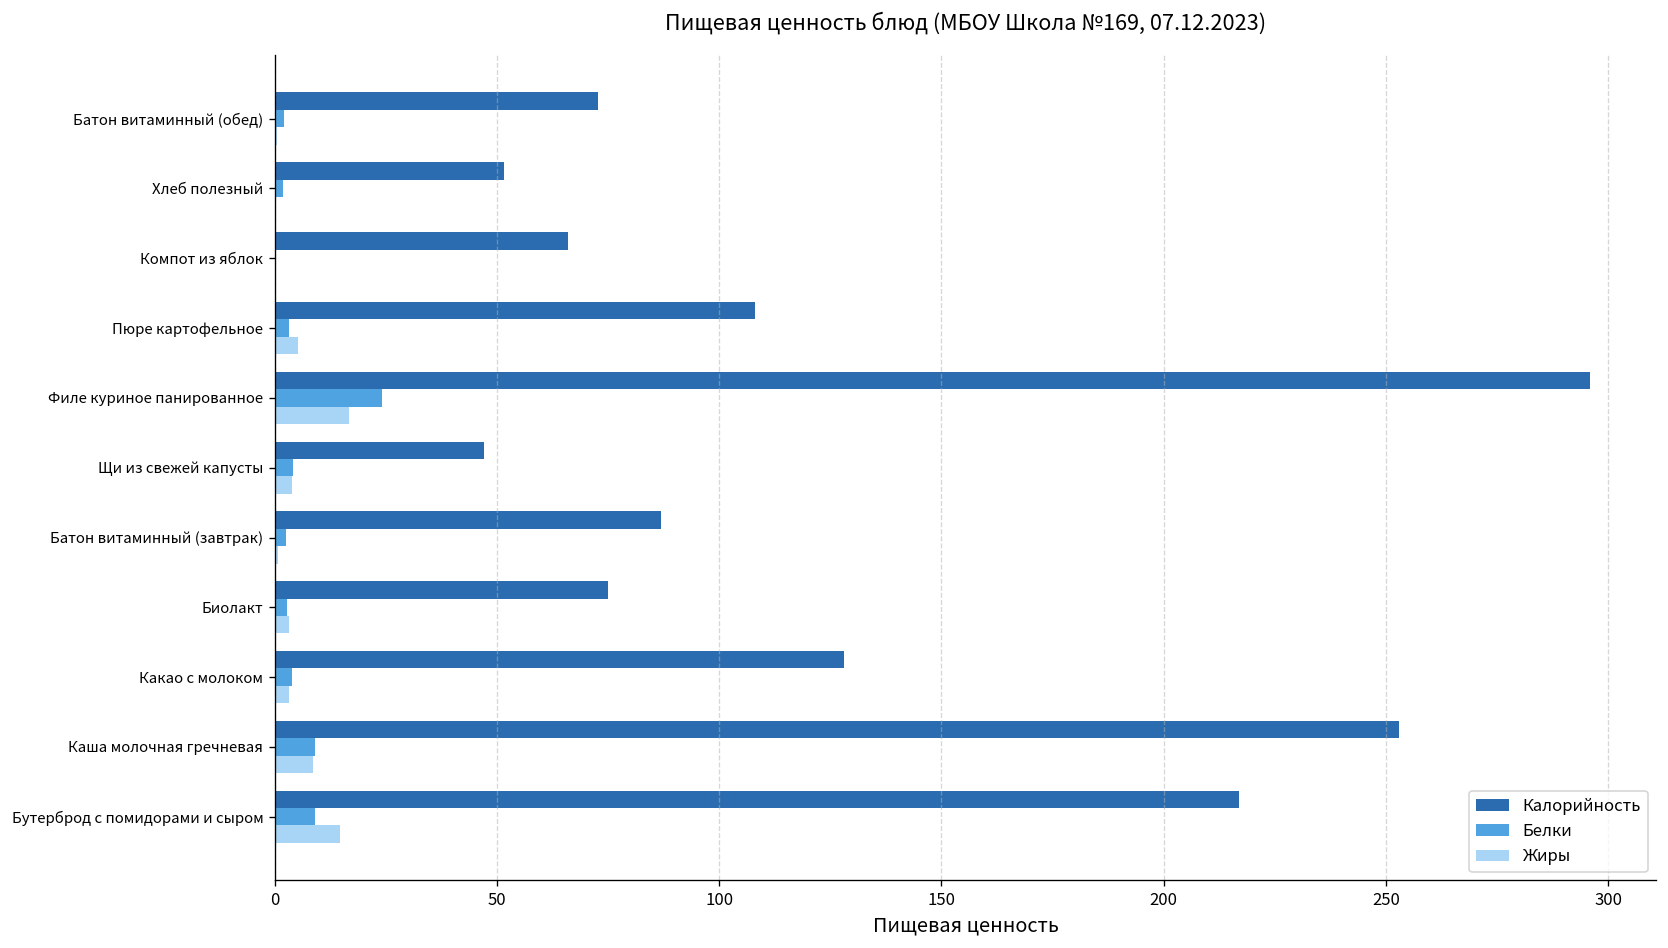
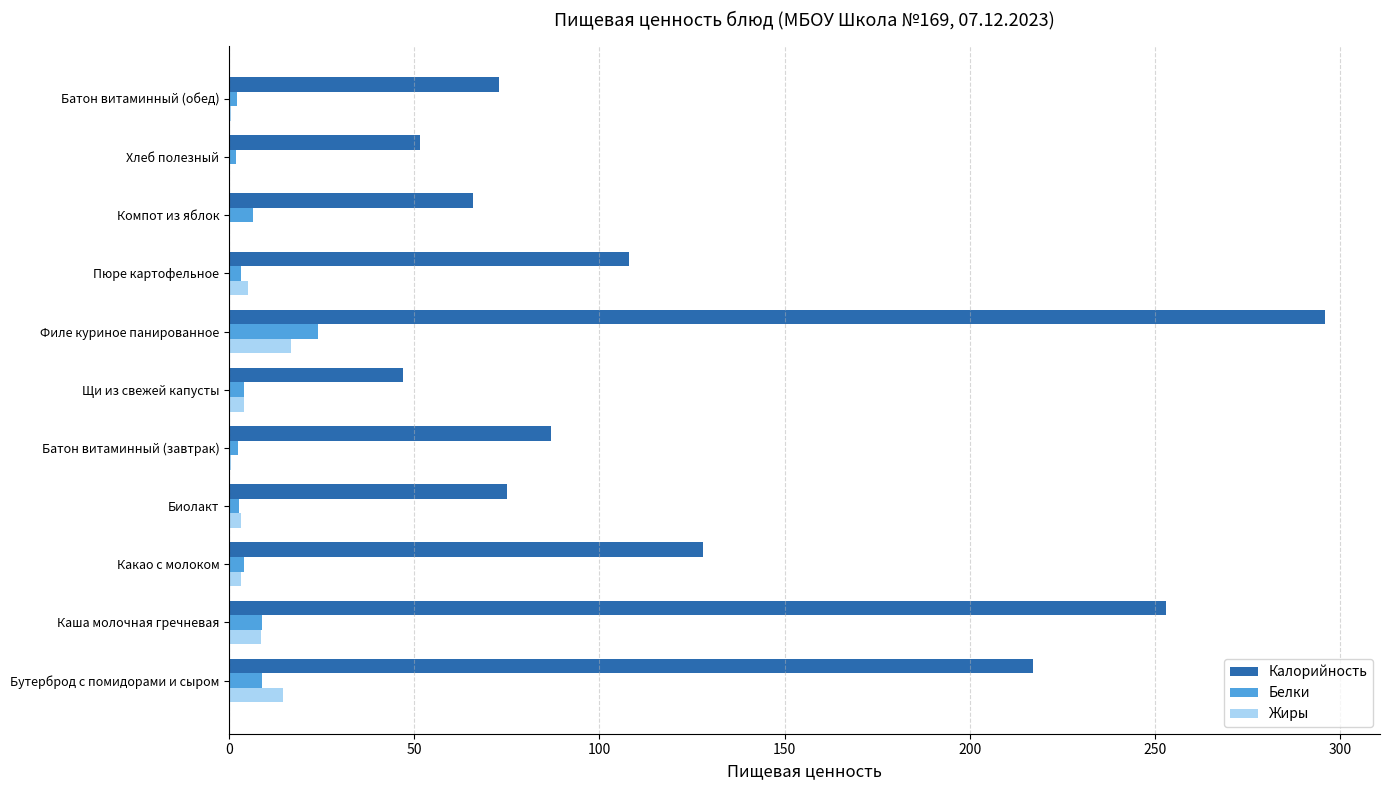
Белки, Компот из яблок: 0 -> 6
